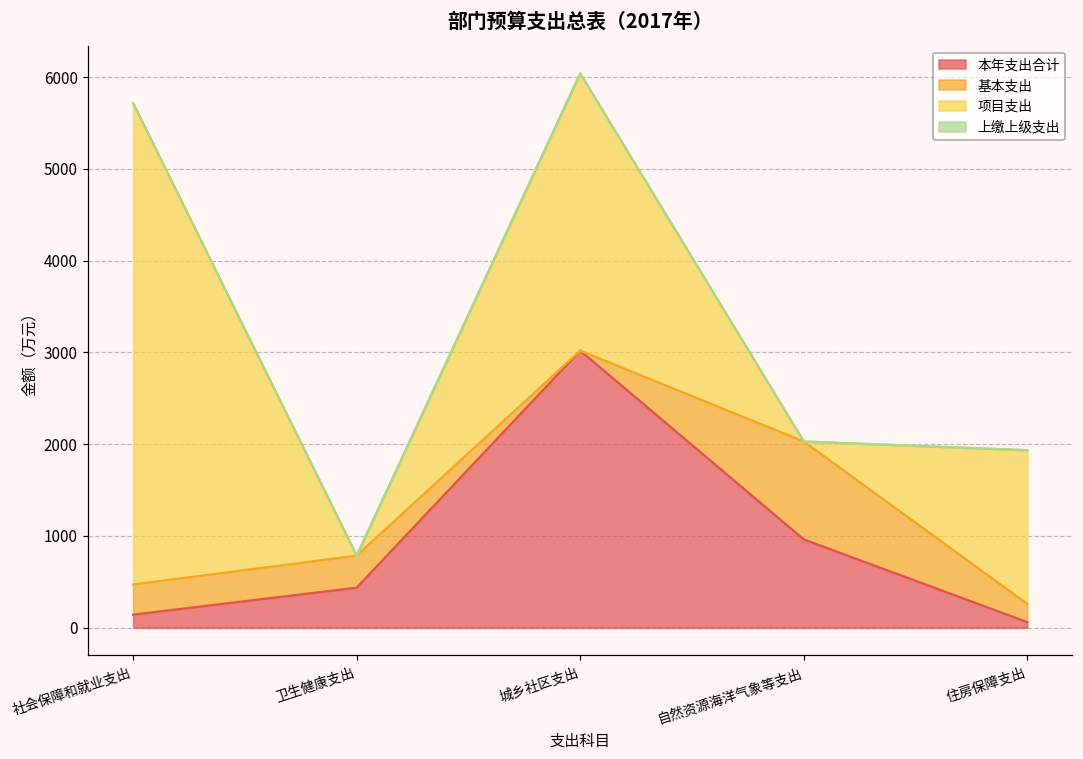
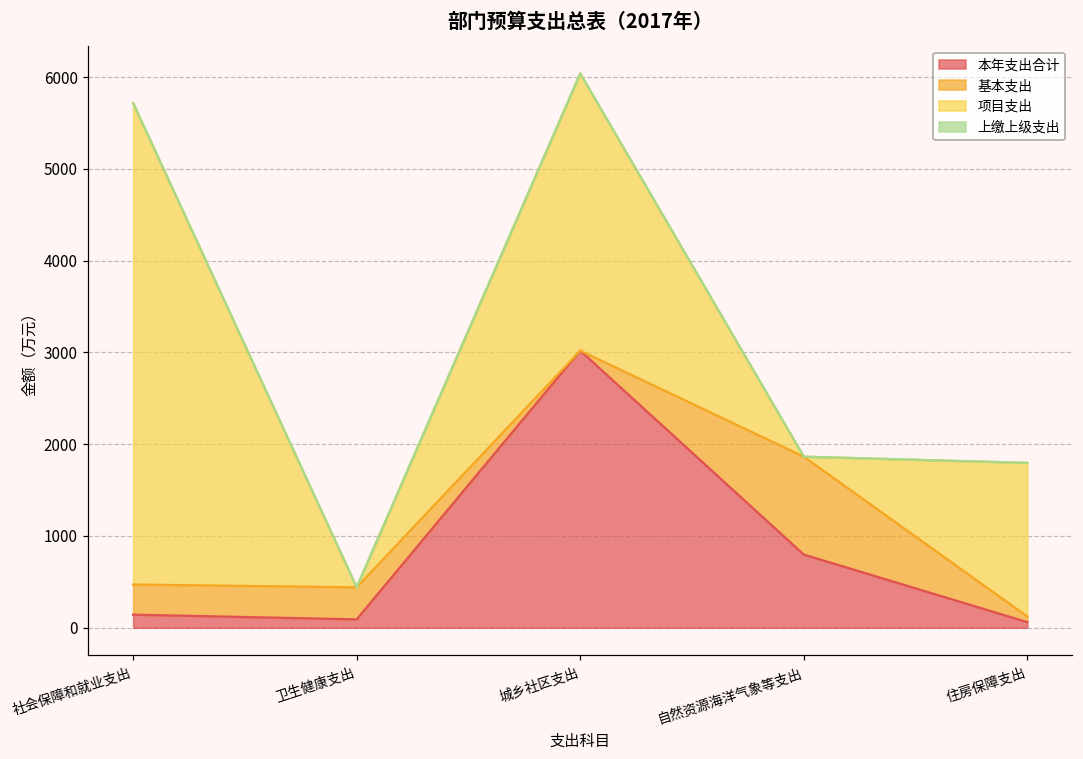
本年支出合计, 卫生健康支出: 400 -> 100
本年支出合计, 自然资源海洋气象等支出: 1000 -> 800
基本支出, 住房保障支出: 200 -> 100
